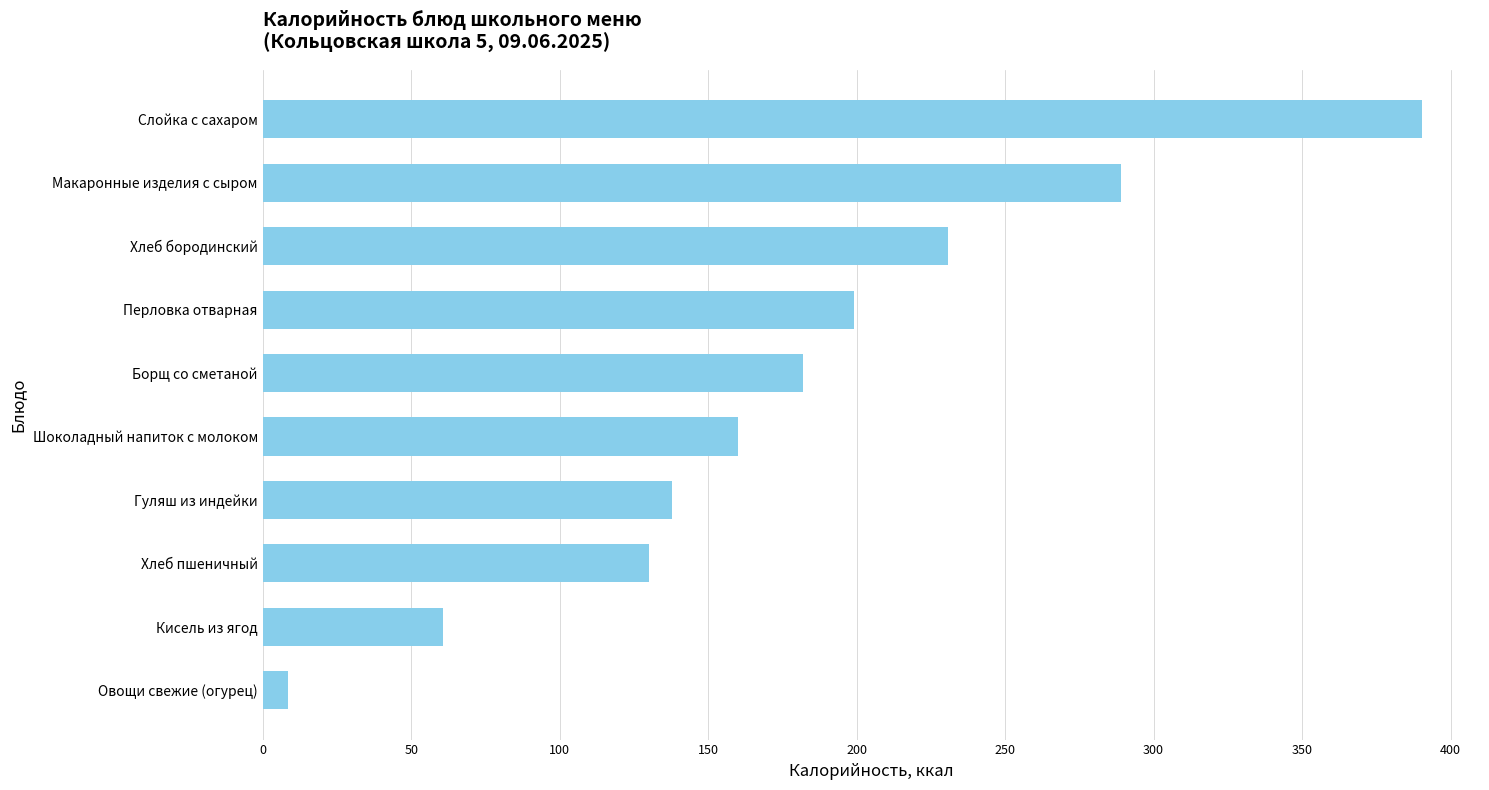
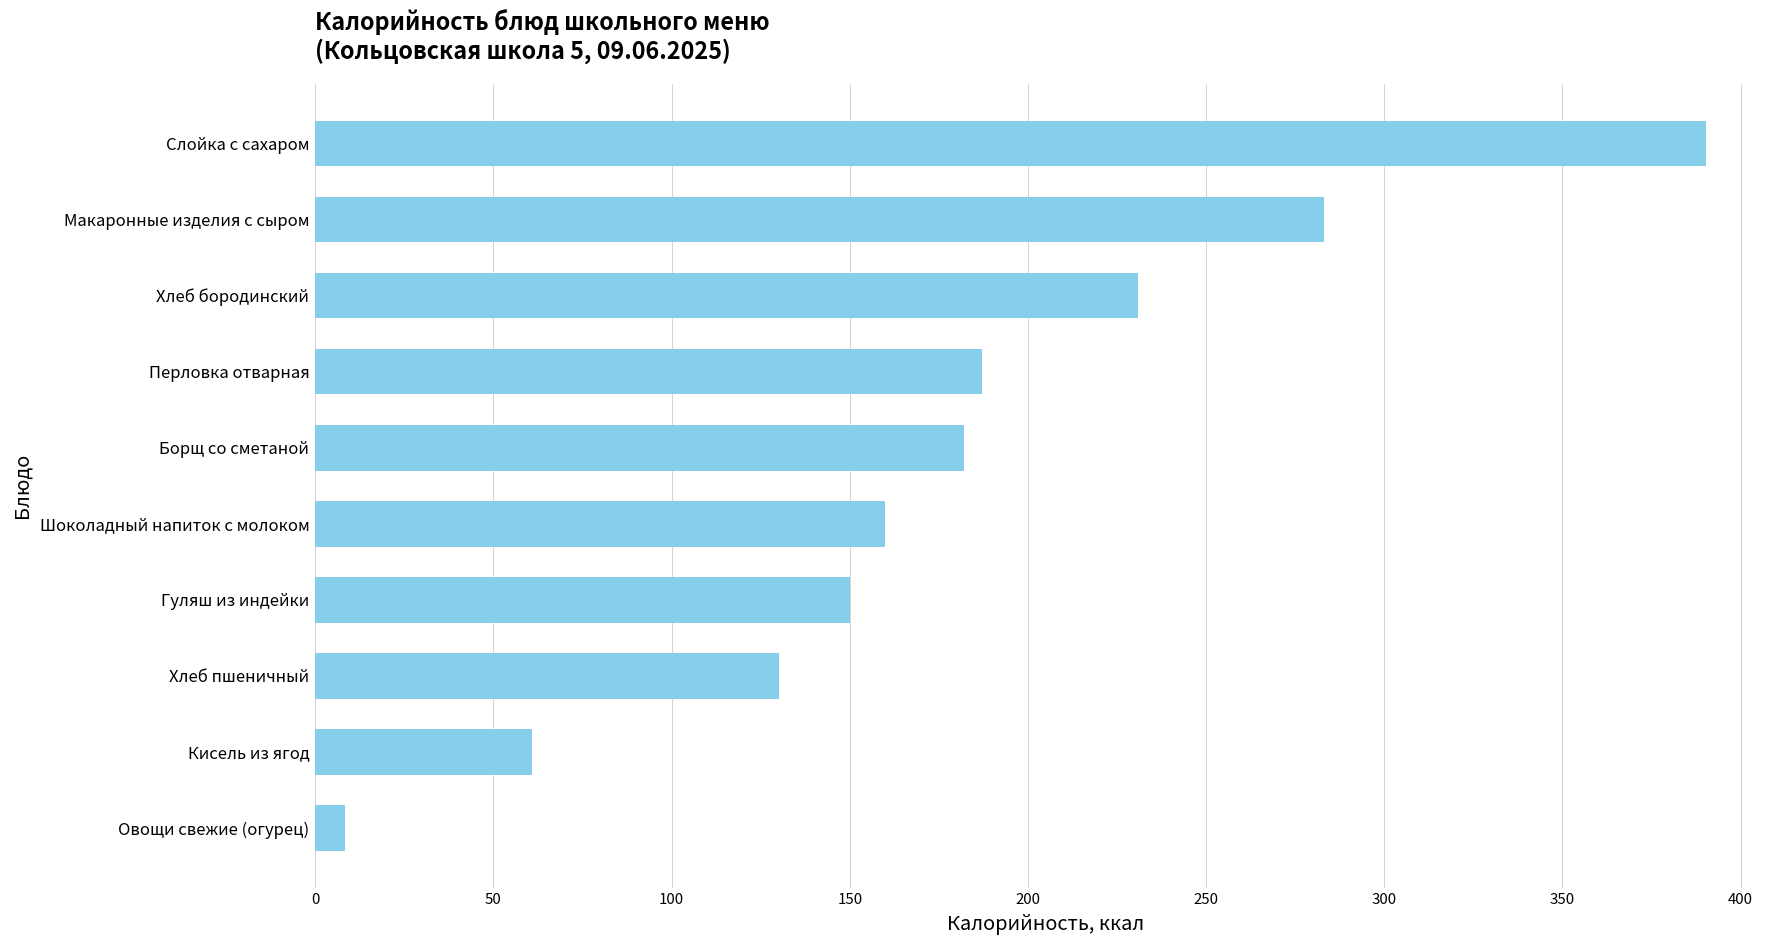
Макаронные изделия с сыром: 289 -> 283
Перловка отварная: 199 -> 187
Гуляш из индейки: 138 -> 150
